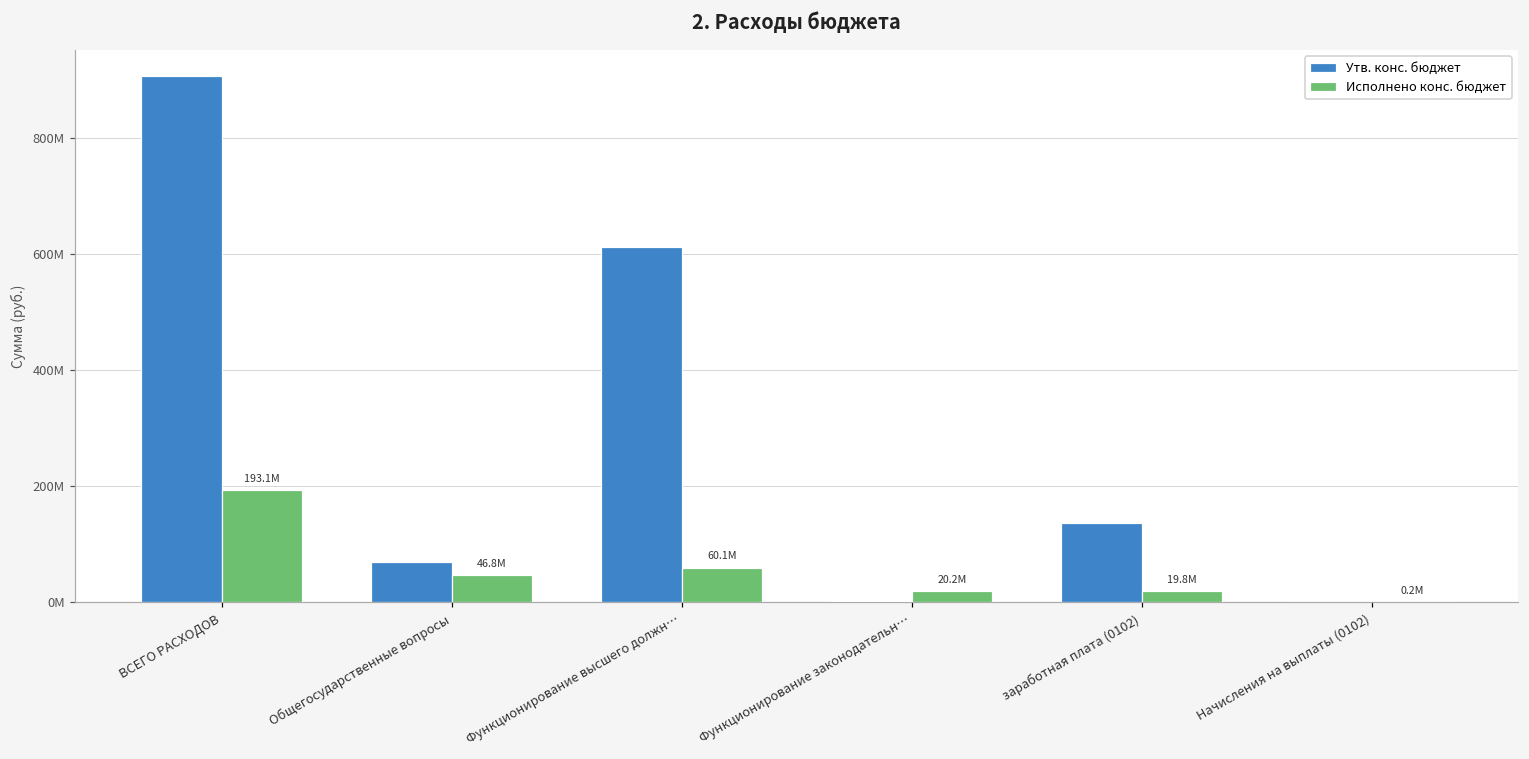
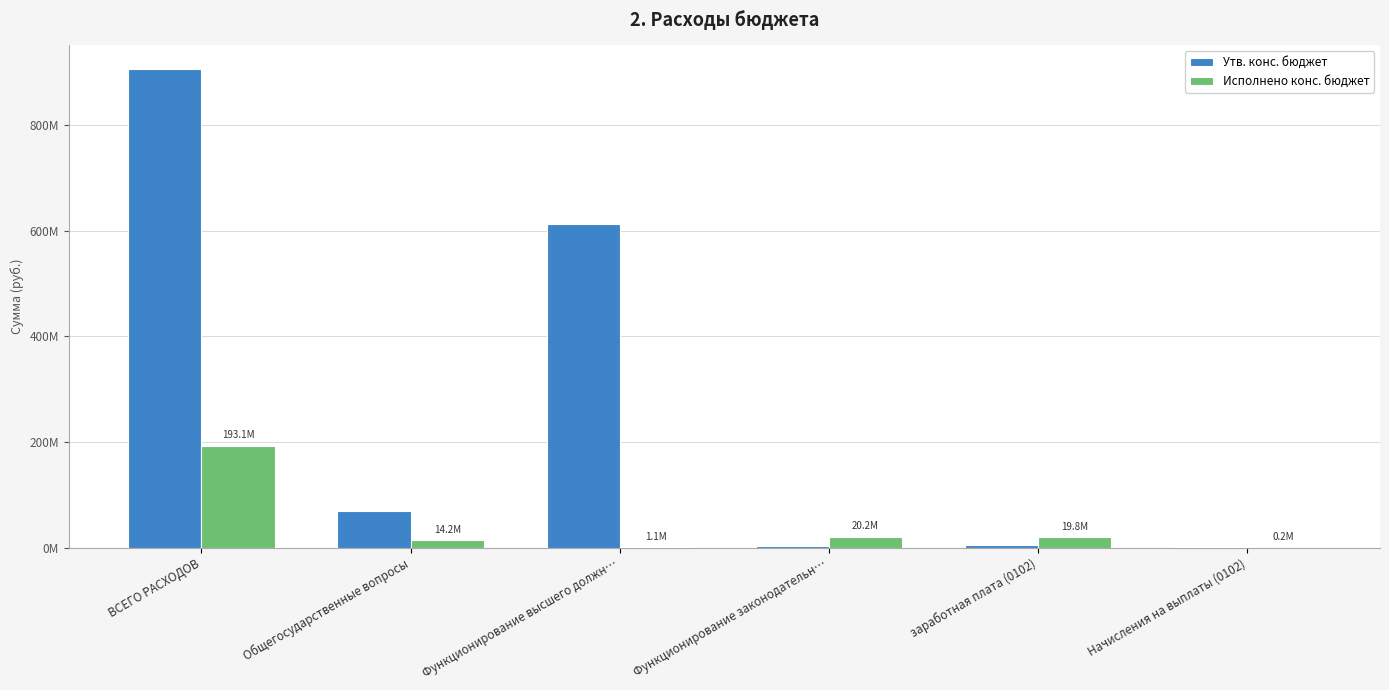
Исполнено конс. бюджет, Общегосударственные вопросы: 46.8M -> 14.2M
Исполнено конс. бюджет, Функционирование высшего должн…: 60.1M -> 1.1M
Утв. конс. бюджет, заработная плата (0102): 140000000 -> 0
